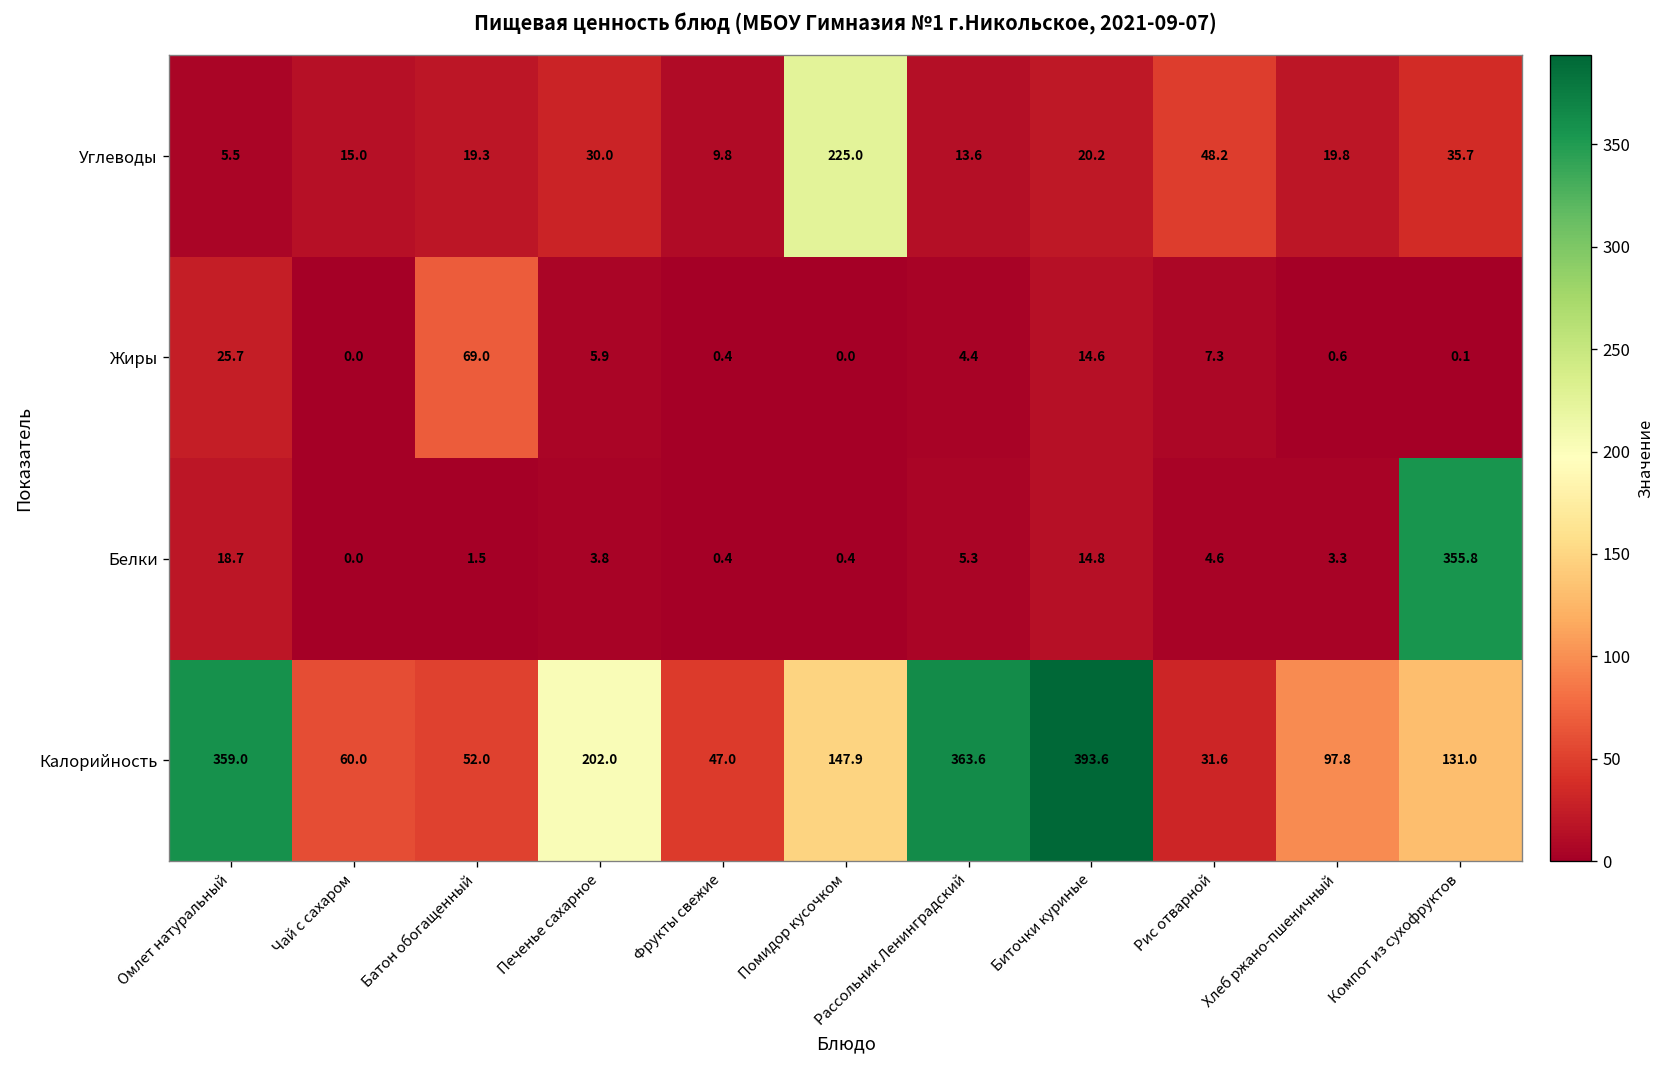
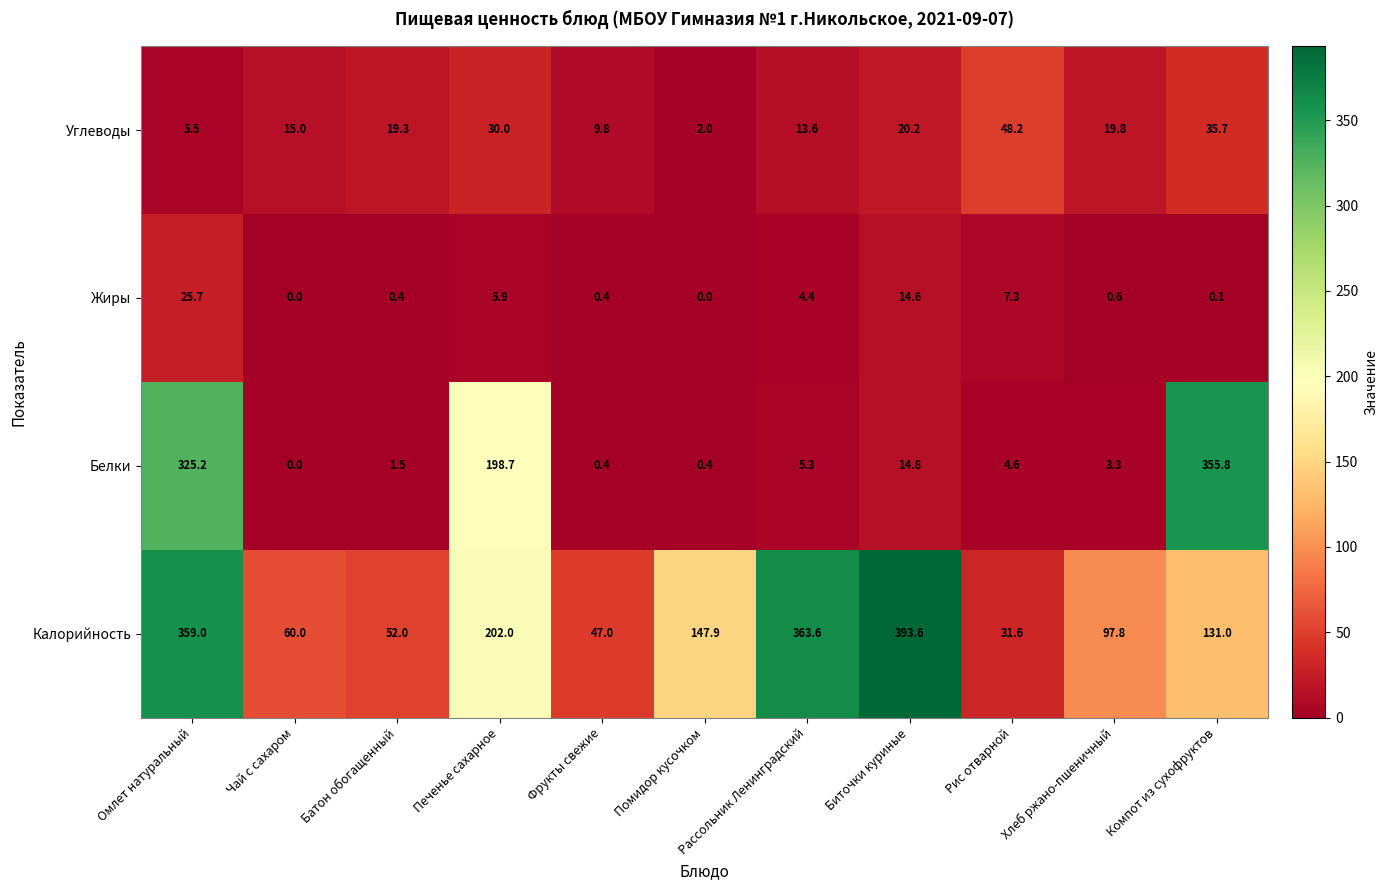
Углеводы, Помидор кусочком: 225.0 -> 2.0
Жиры, Батон обогащенный: 69.0 -> 0.4
Белки, Омлет натуральный: 18.7 -> 325.2
Белки, Печенье сахарное: 3.8 -> 198.7
